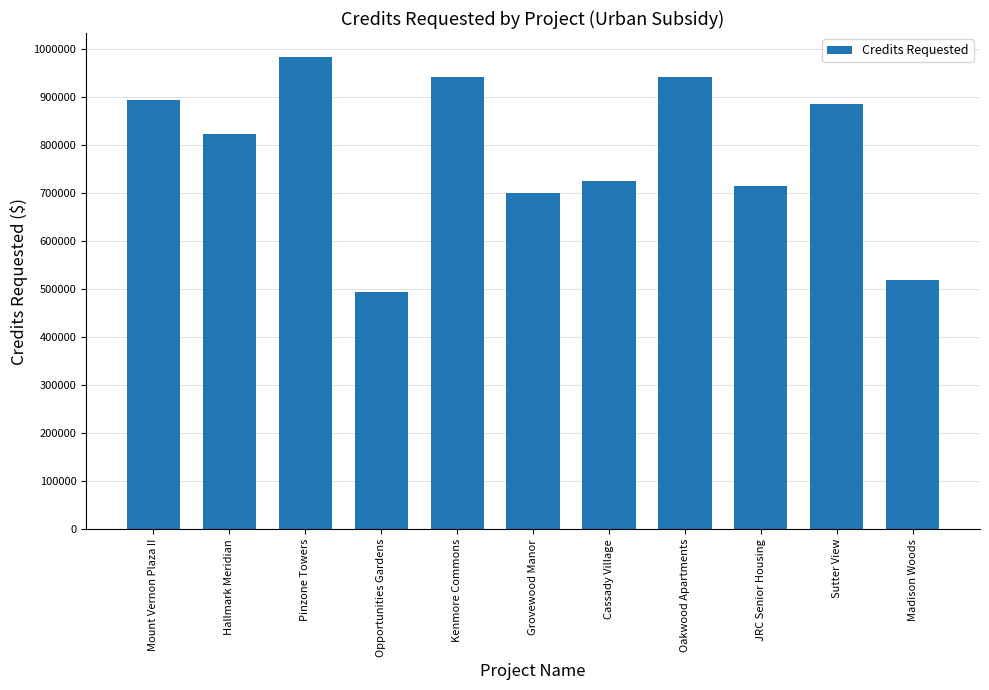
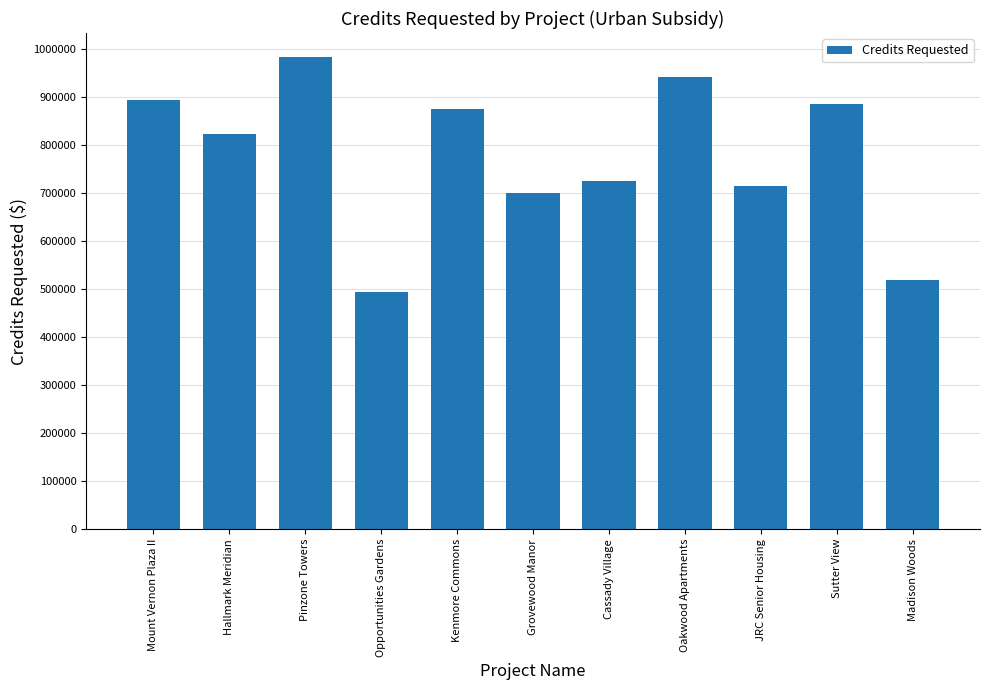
Kenmore Commons: 940000 -> 880000
